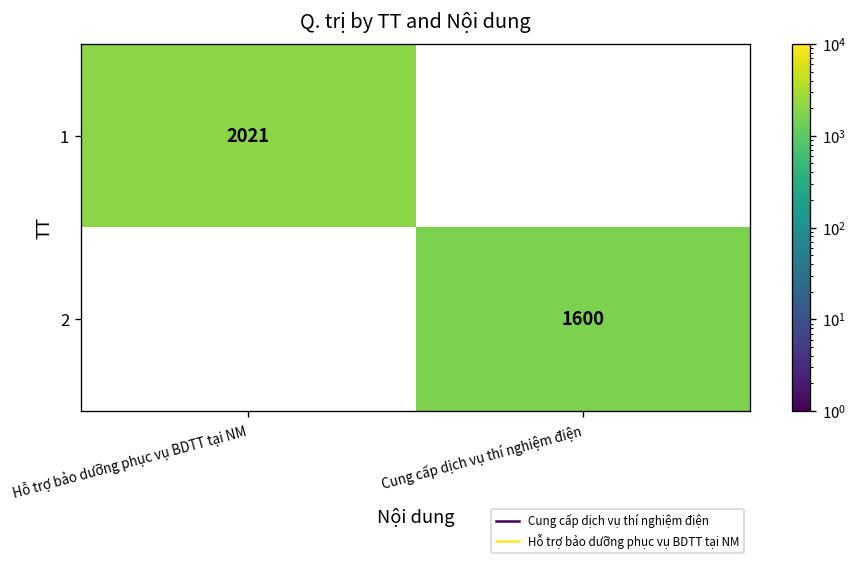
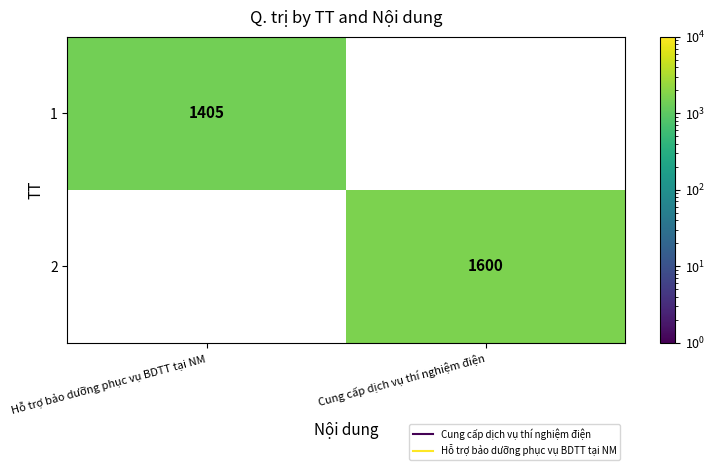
1, Hỗ trợ bảo dưỡng phục vụ BDTT tại NM: 2021 -> 1405
